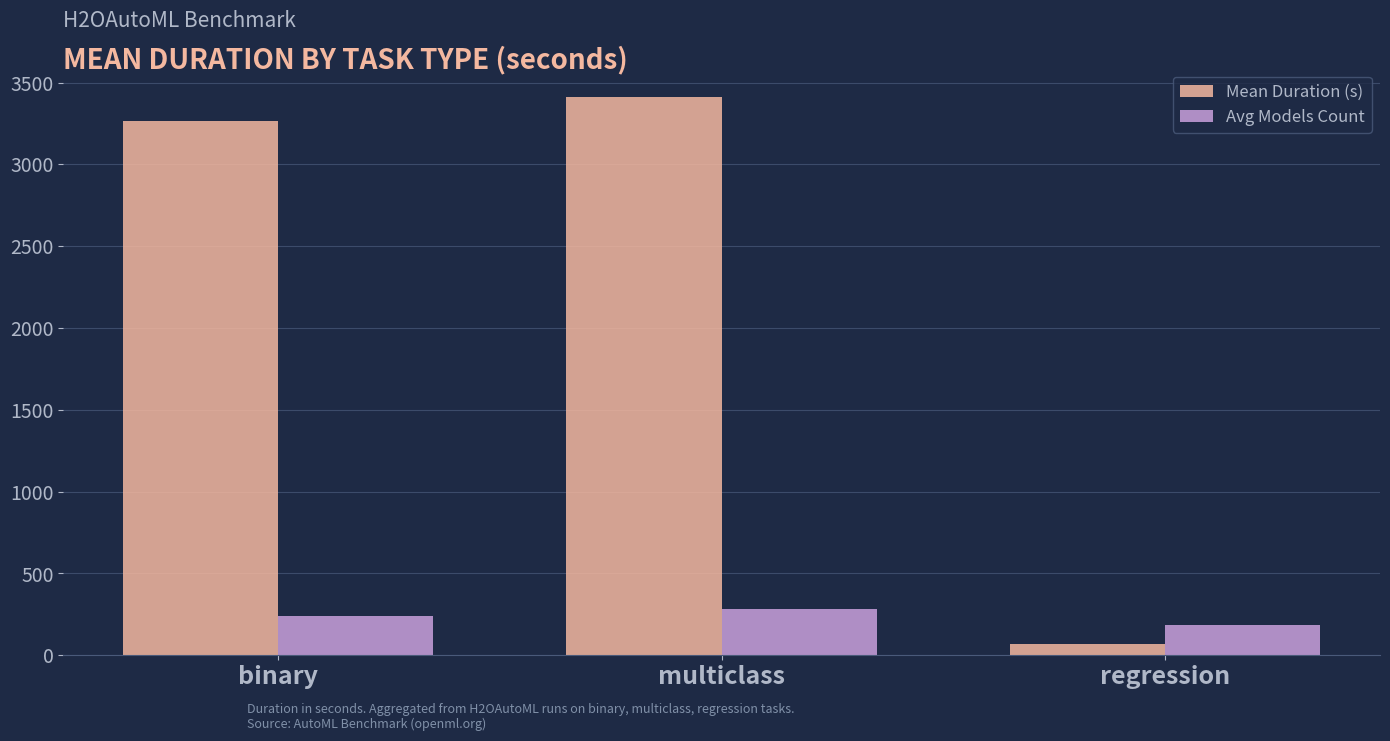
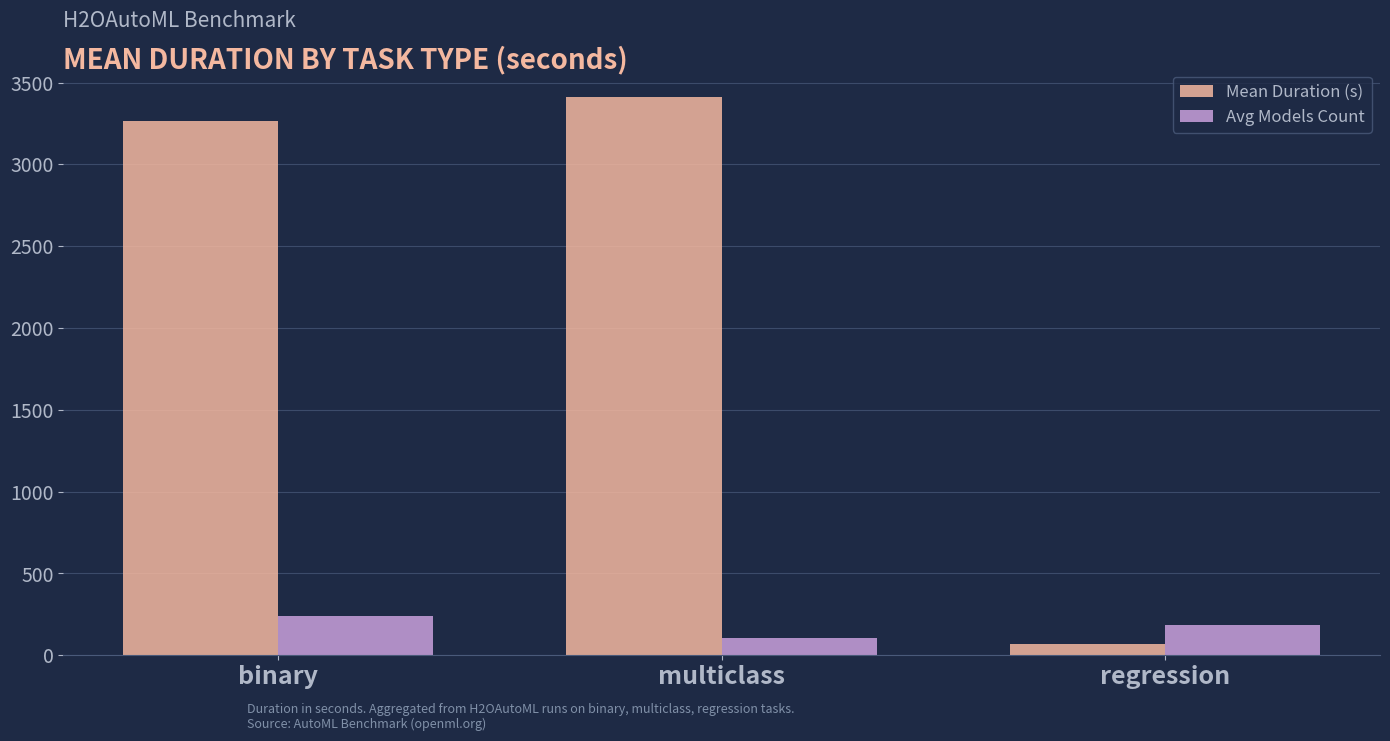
Avg Models Count, multiclass: 280 -> 100
